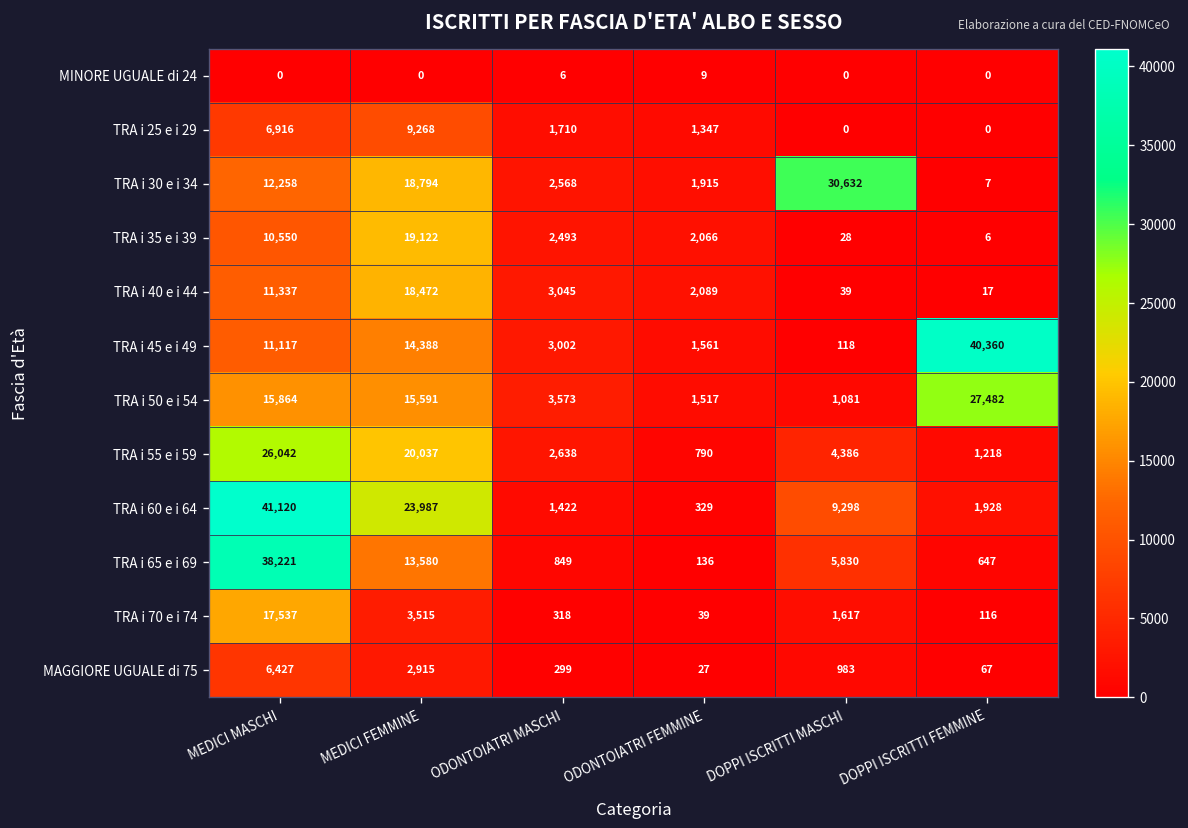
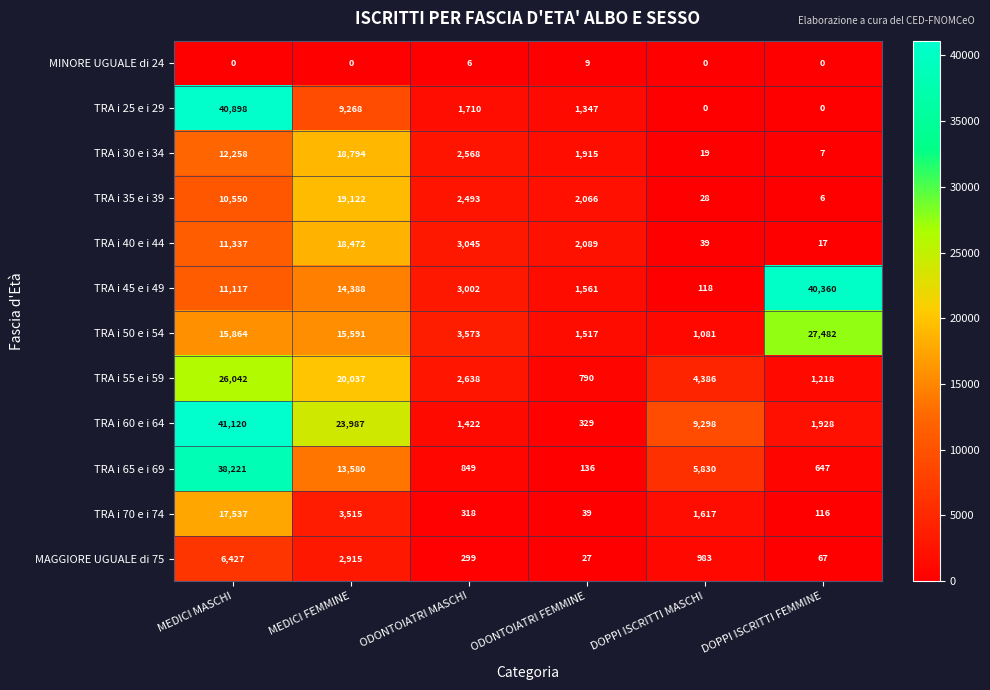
TRA i 25 e i 29, MEDICI MASCHI: 6,916 -> 40,898
TRA i 30 e i 34, DOPPI ISCRITTI MASCHI: 30,632 -> 19
